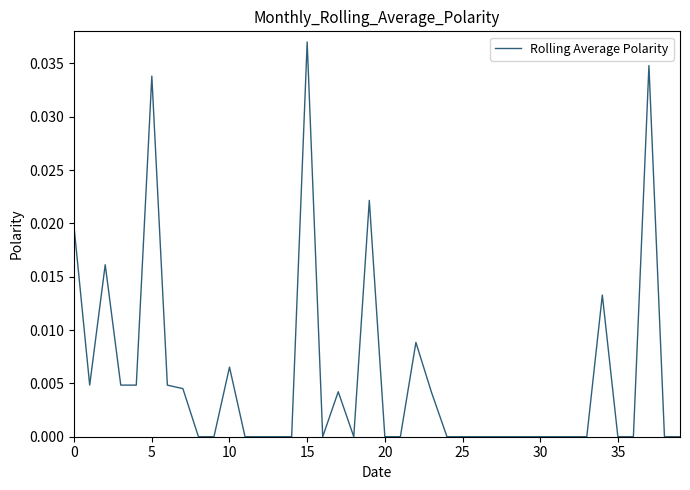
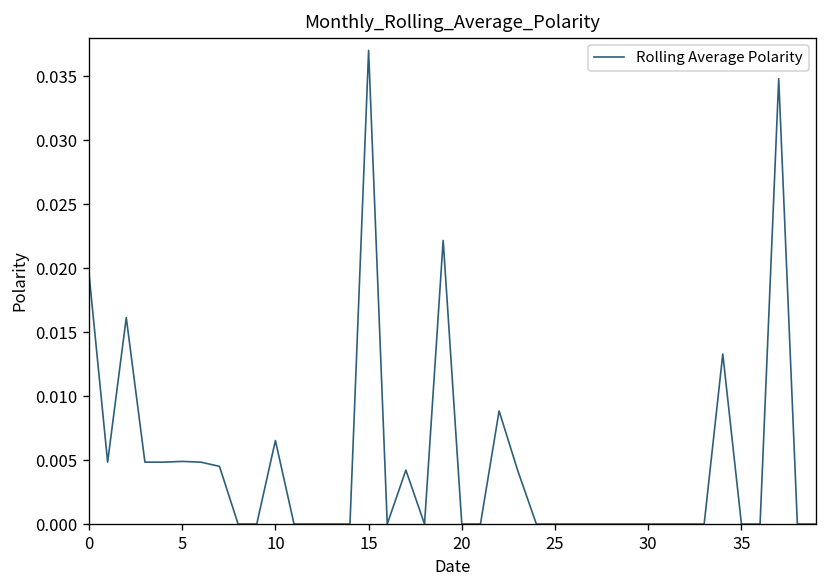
5: 0.0338 -> 0.0049
